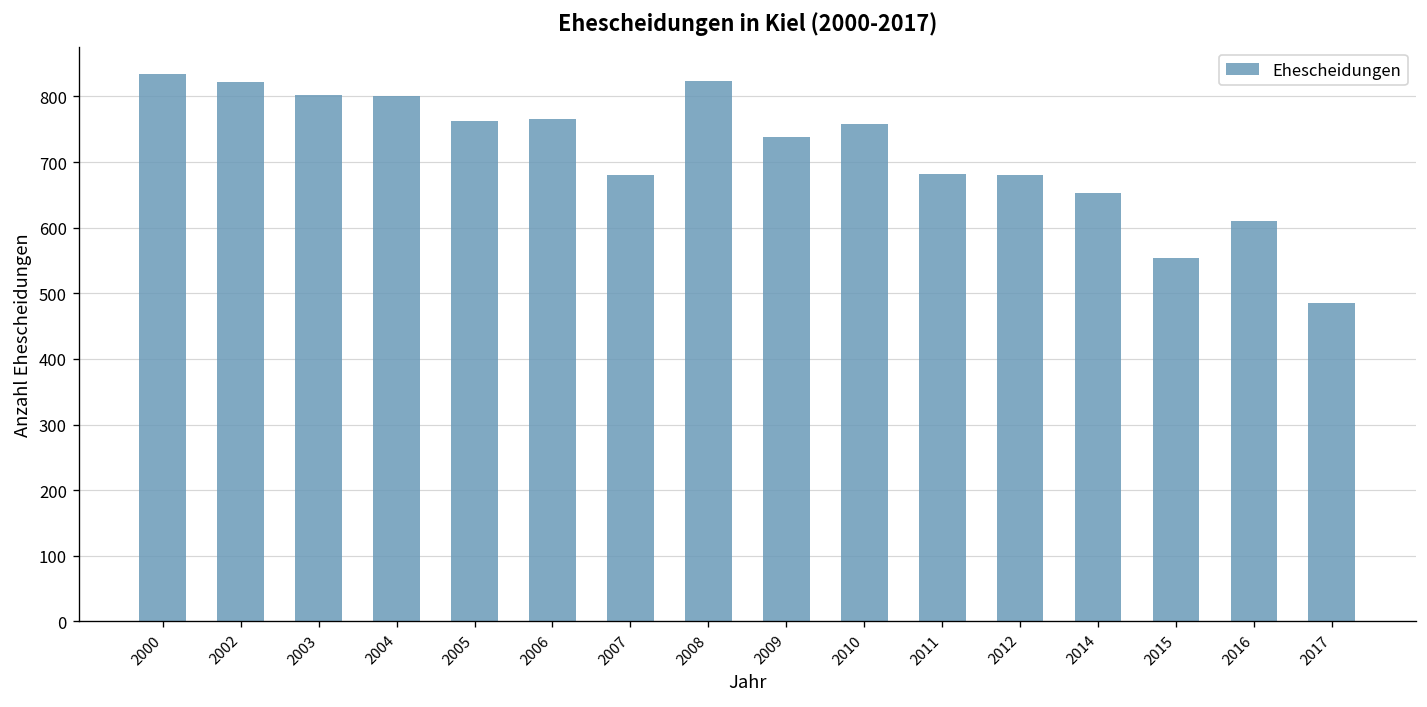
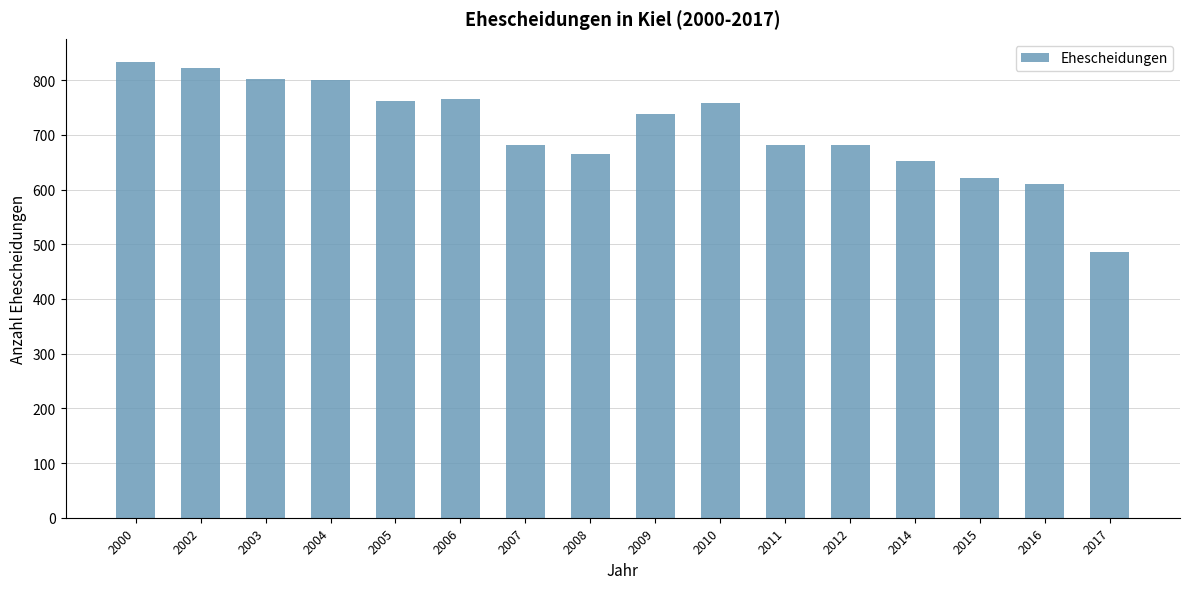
2008: 820 -> 670
2015: 550 -> 620
